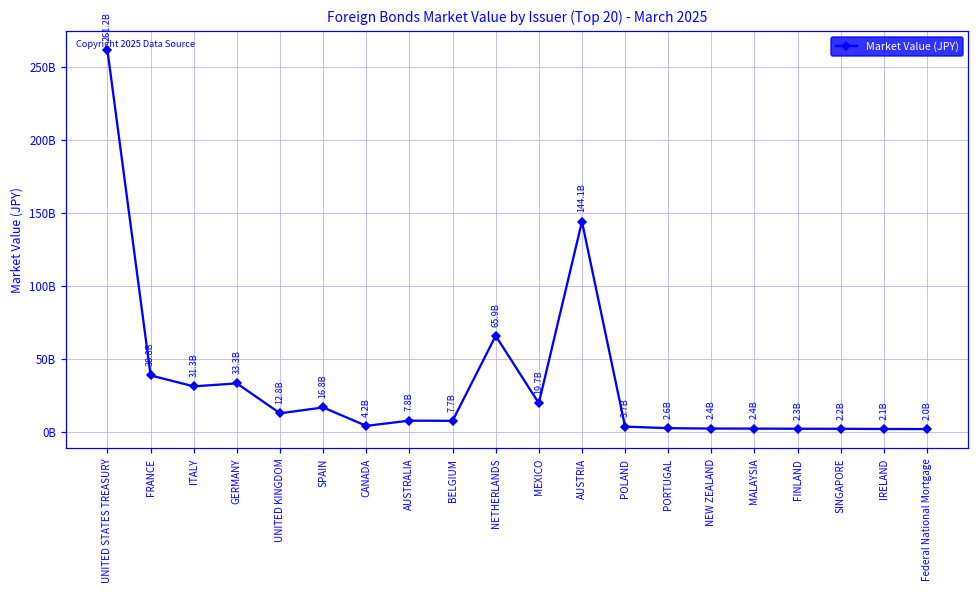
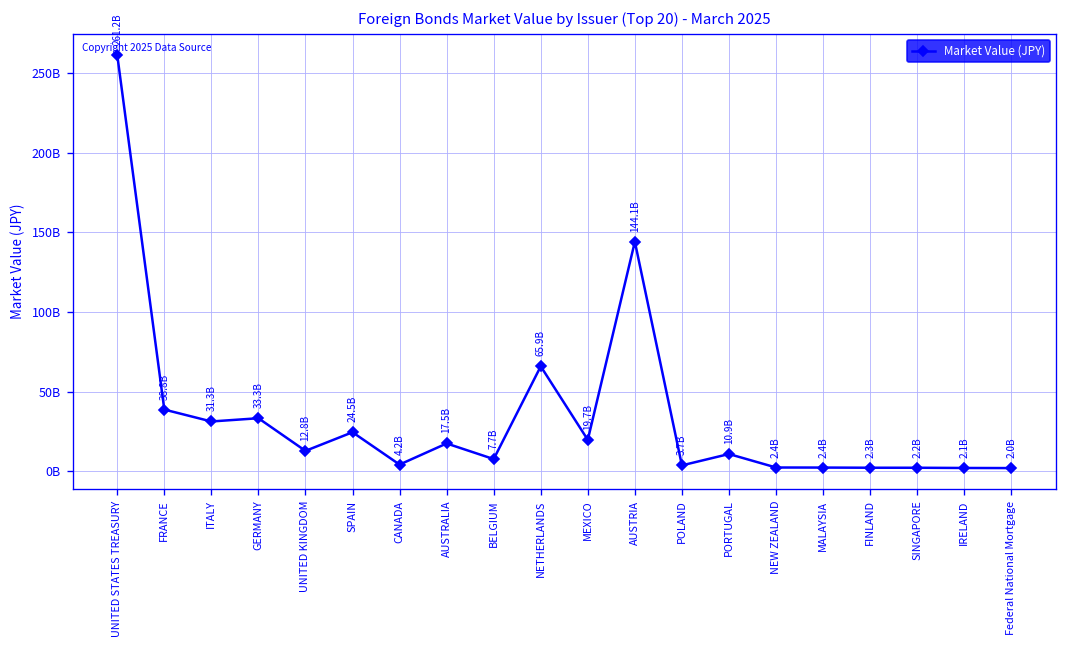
SPAIN: 16.8B -> 24.5B
AUSTRALIA: 7.8B -> 17.5B
PORTUGAL: 2.6B -> 10.9B
